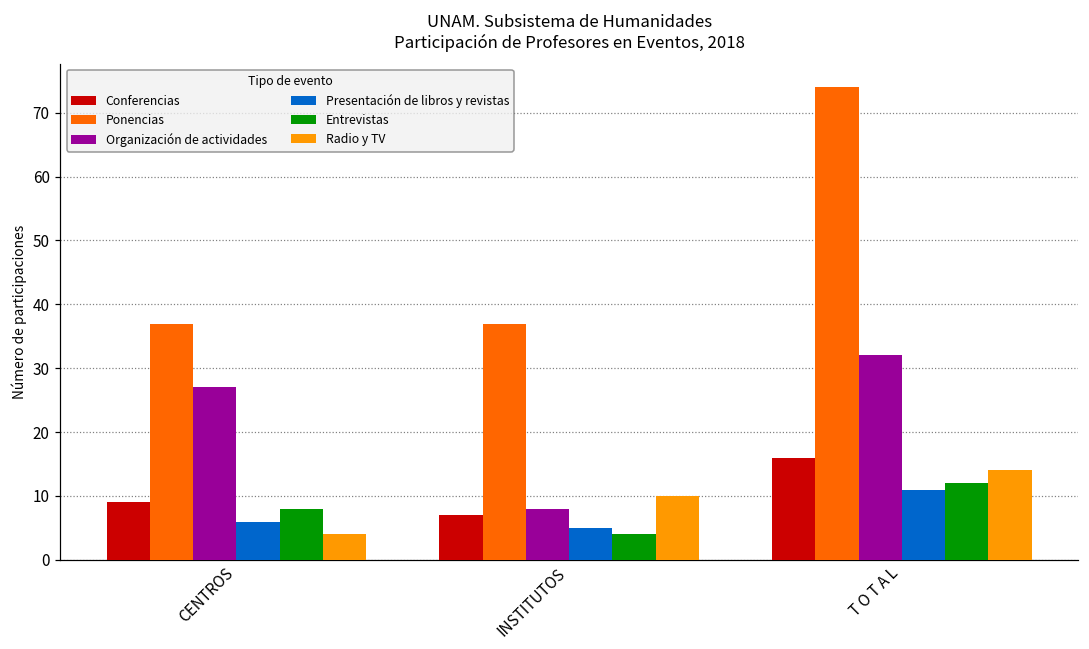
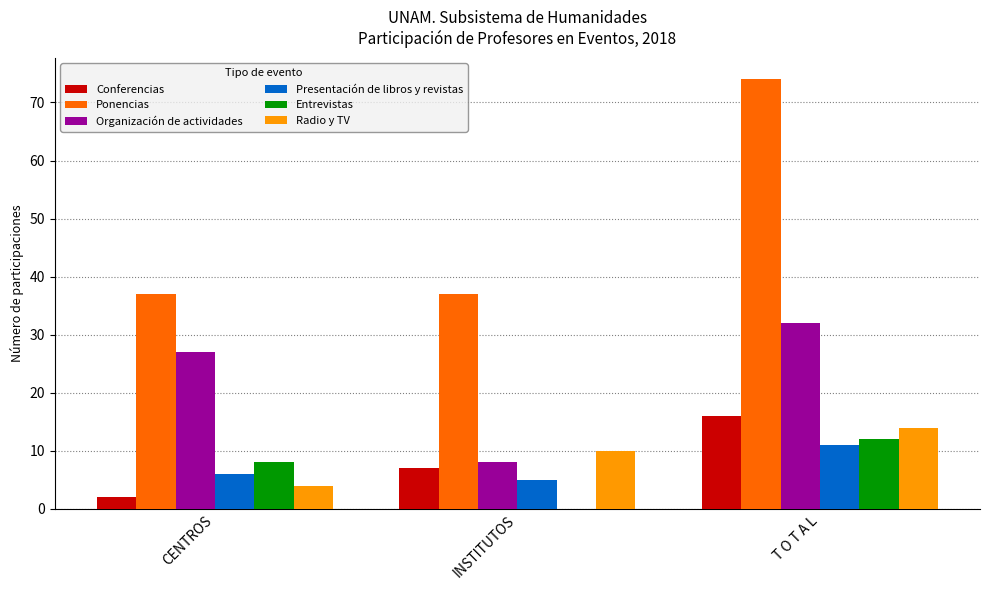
Conferencias, CENTROS: 9 -> 2
Entrevistas, INSTITUTOS: 4 -> 0
